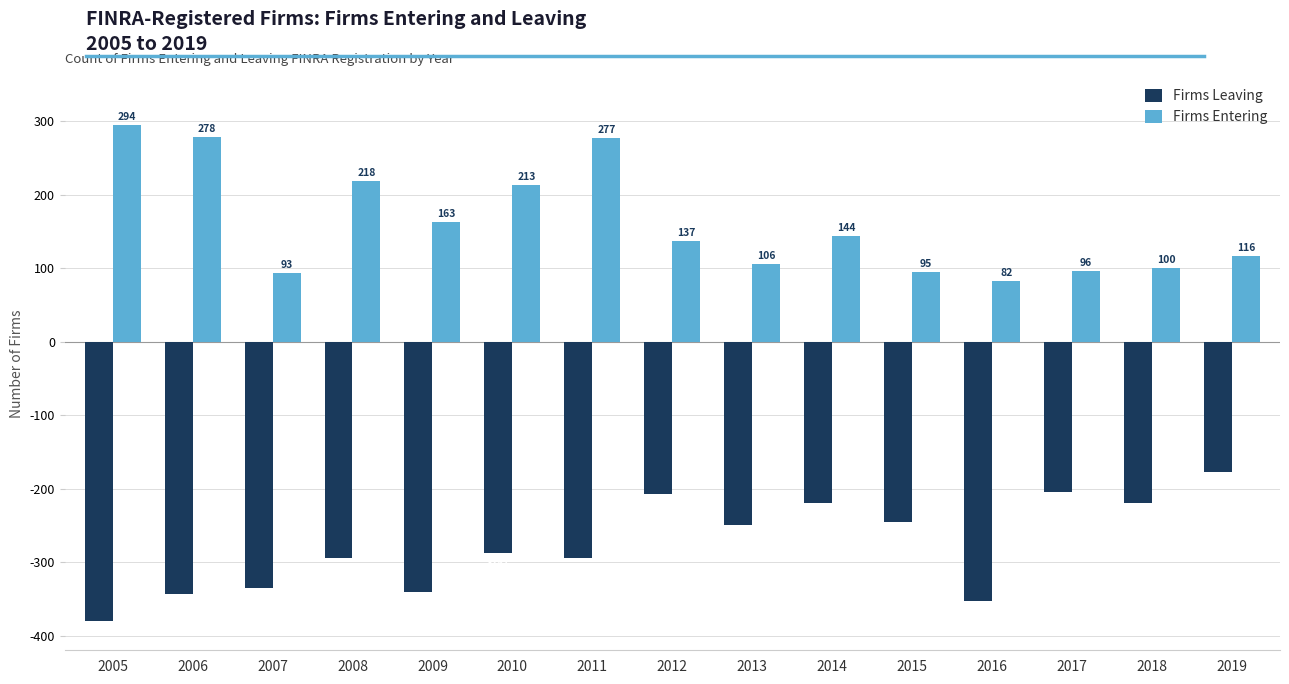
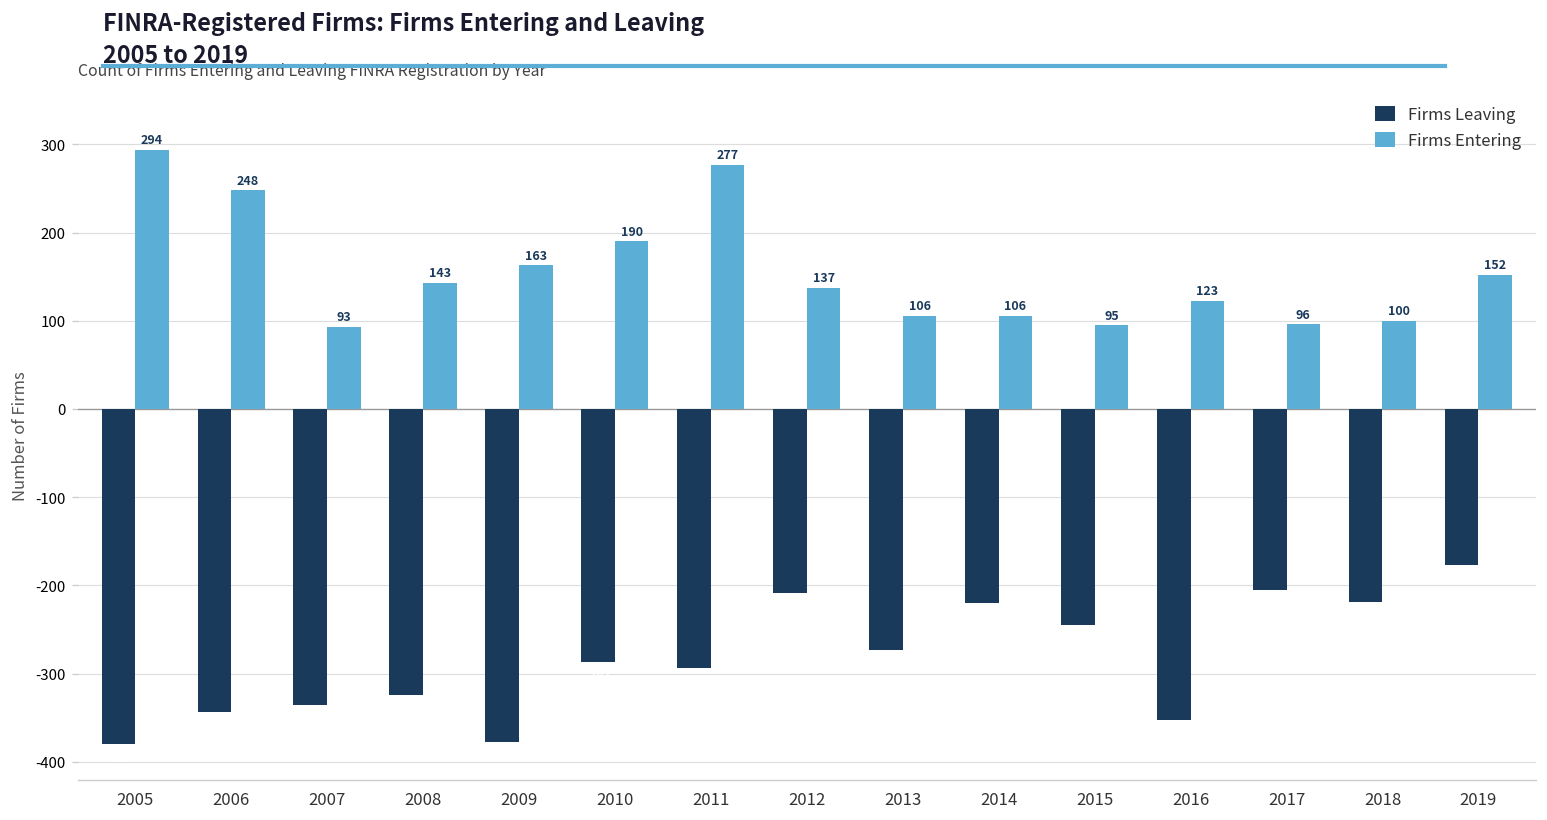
Firms Entering, 2006: 278 -> 248
Firms Leaving, 2008: -290 -> -320
Firms Entering, 2008: 218 -> 143
Firms Leaving, 2009: -340 -> -380
Firms Entering, 2010: 213 -> 190
Firms Leaving, 2013: -250 -> -270
Firms Entering, 2014: 144 -> 106
Firms Entering, 2016: 82 -> 123
Firms Entering, 2019: 116 -> 152
